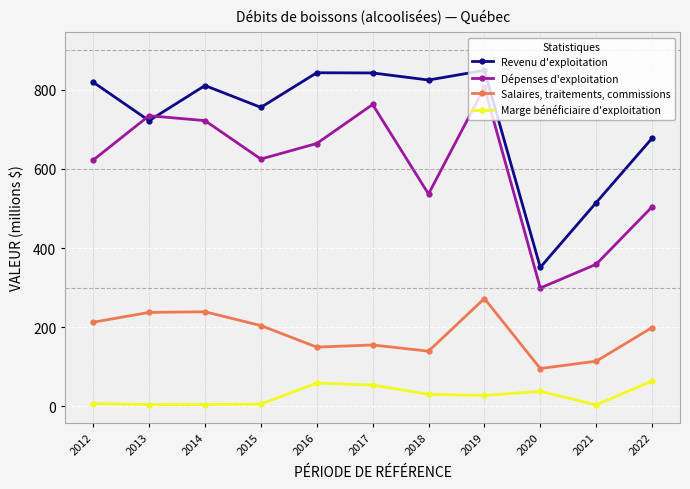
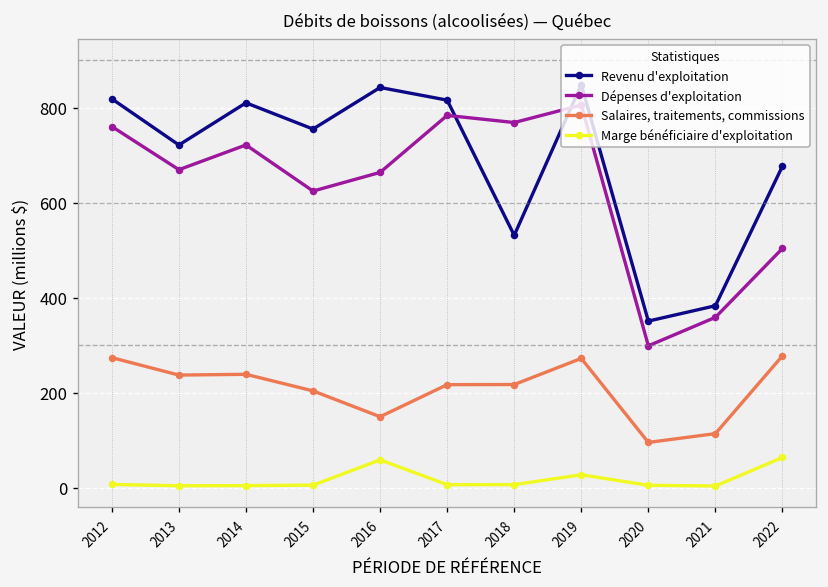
Dépenses d'exploitation, 2012: 620 -> 760
Salaires, traitements, commissions, 2012: 210 -> 270
Dépenses d'exploitation, 2013: 730 -> 670
Revenu d'exploitation, 2017: 840 -> 820
Dépenses d'exploitation, 2017: 760 -> 780
Salaires, traitements, commissions, 2017: 160 -> 220
Marge bénéficiaire d'exploitation, 2017: 50 -> 10
Revenu d'exploitation, 2018: 820 -> 530
Dépenses d'exploitation, 2018: 540 -> 770
Salaires, traitements, commissions, 2018: 140 -> 220
Marge bénéficiaire d'exploitation, 2018: 30 -> 10
Marge bénéficiaire d'exploitation, 2020: 40 -> 10
Revenu d'exploitation, 2021: 510 -> 380
Salaires, traitements, commissions, 2022: 200 -> 280
